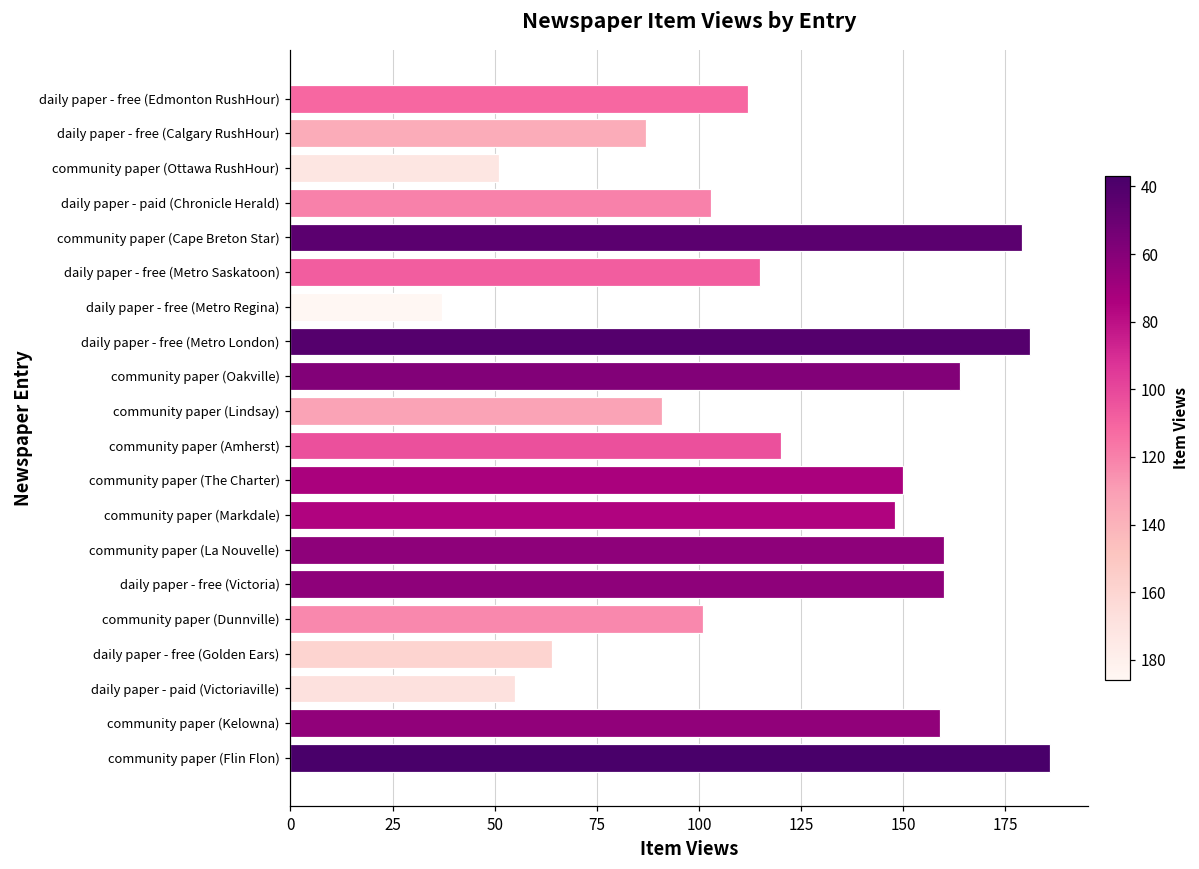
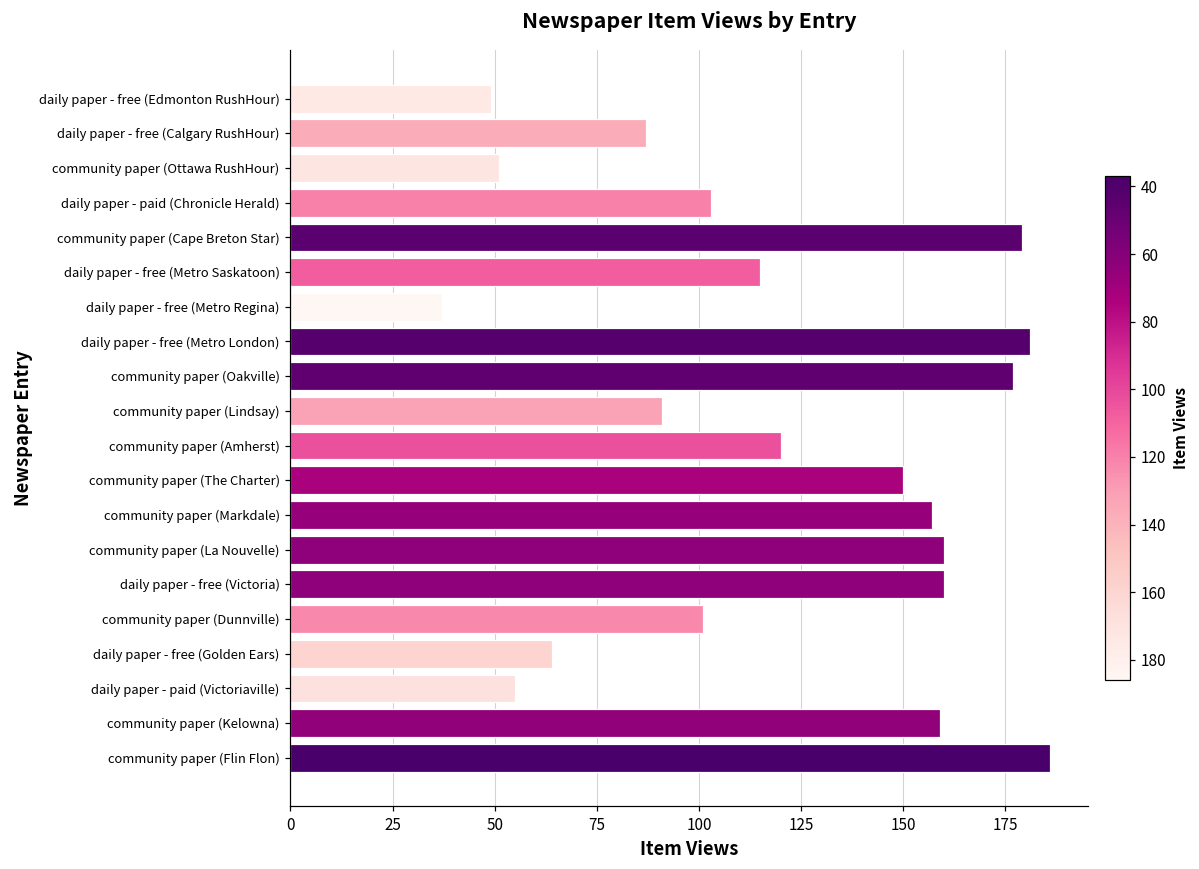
daily paper - free (Edmonton RushHour): 112 -> 49
community paper (Oakville): 164 -> 177
community paper (Markdale): 148 -> 157
